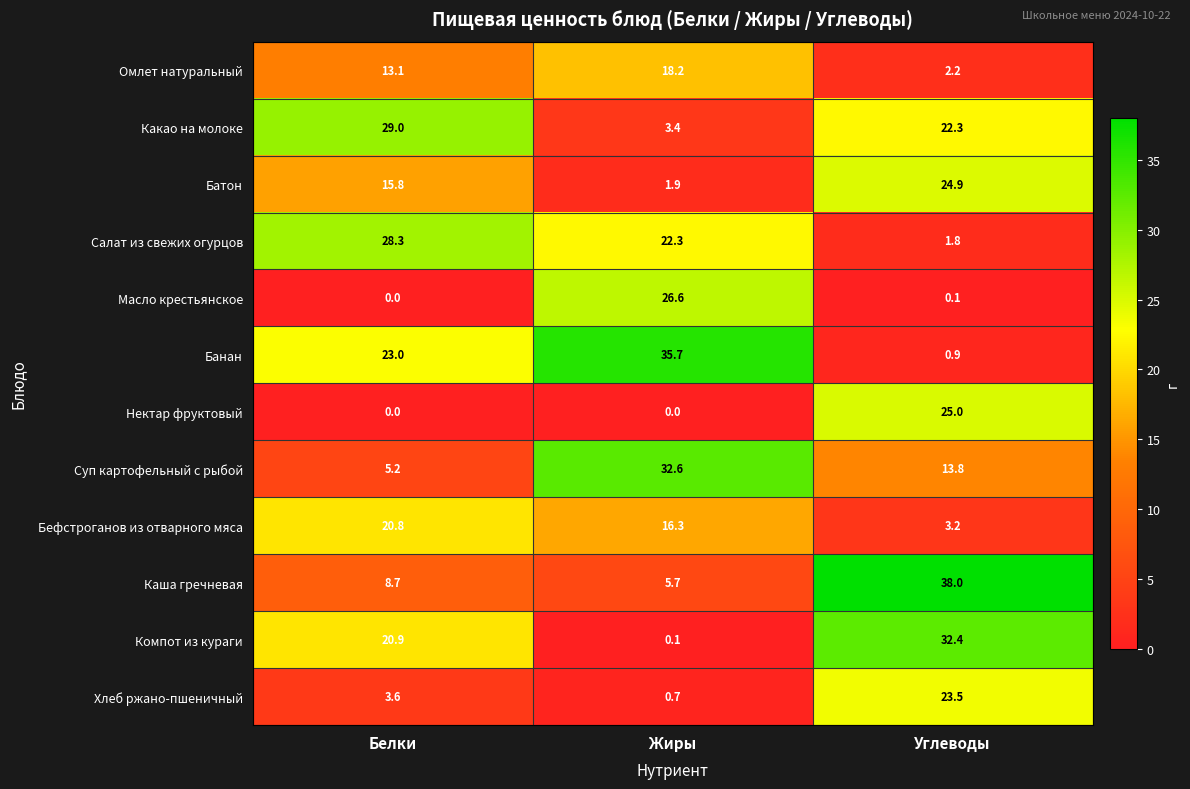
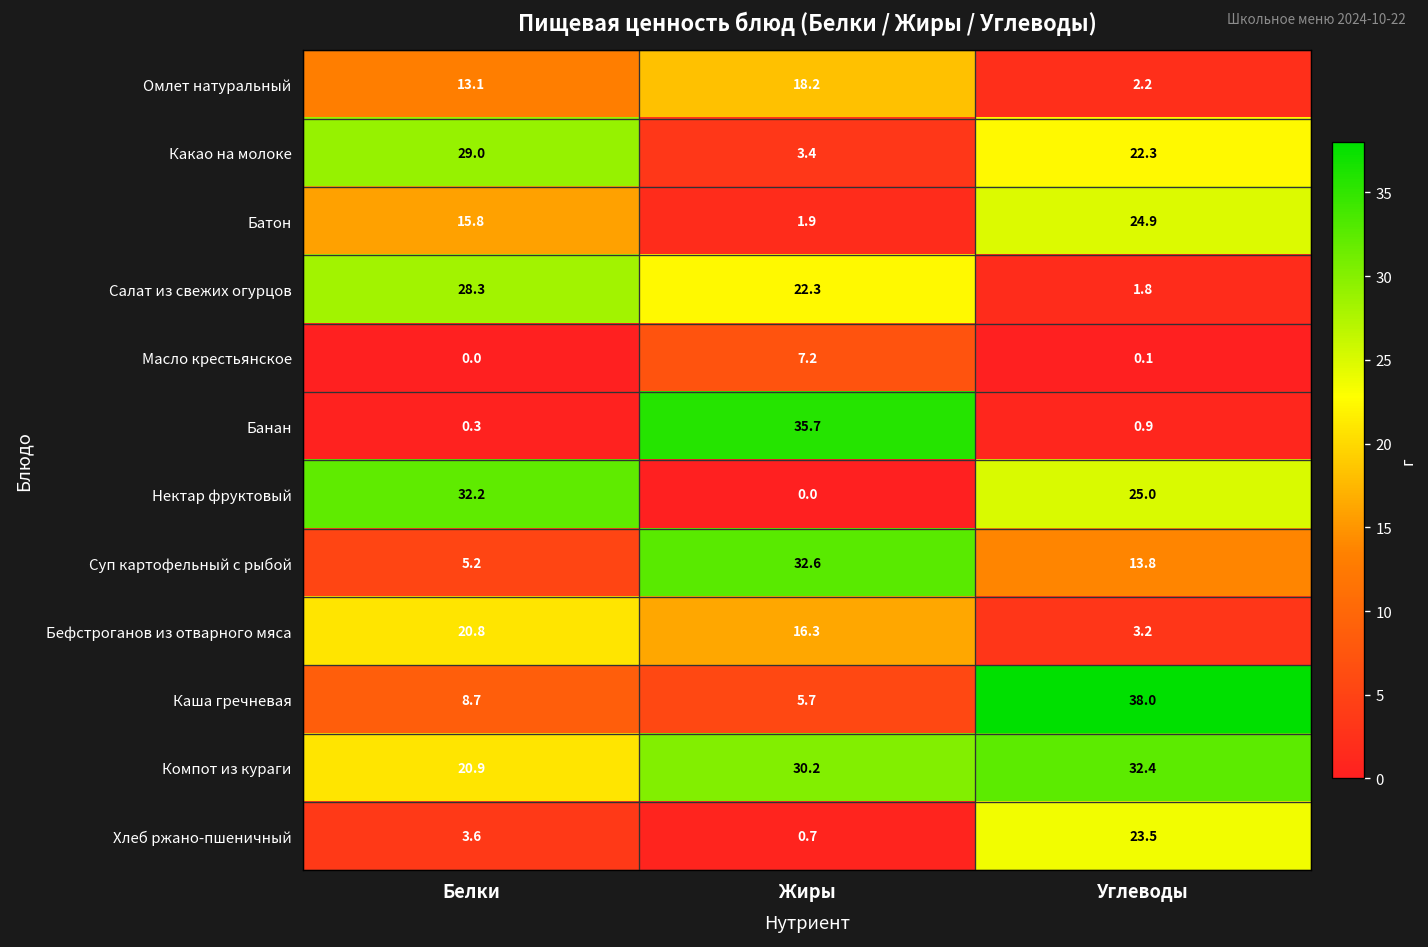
Масло крестьянское, Жиры: 26.6 -> 7.2
Банан, Белки: 23.0 -> 0.3
Нектар фруктовый, Белки: 0.0 -> 32.2
Компот из кураги, Жиры: 0.1 -> 30.2
